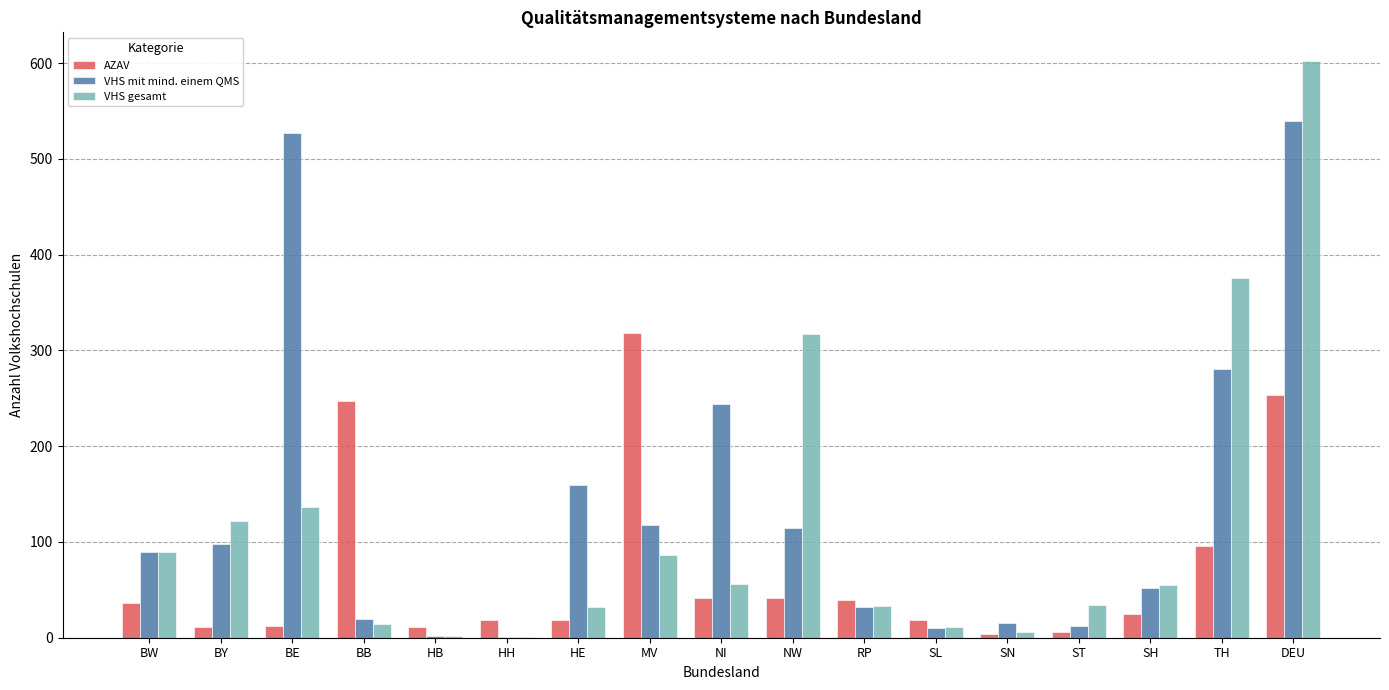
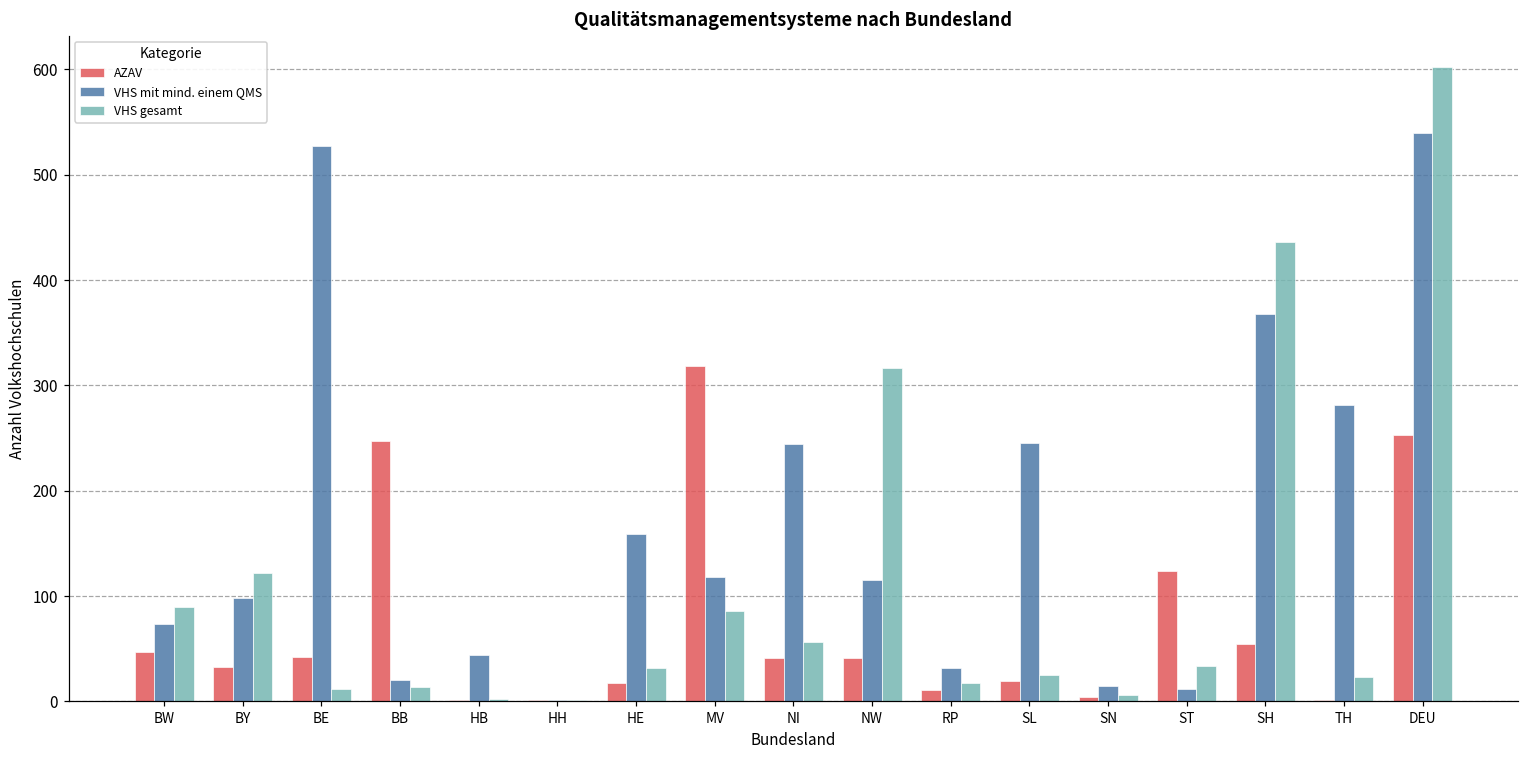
AZAV, BW: 40 -> 50
VHS mit mind. einem QMS, BW: 90 -> 70
AZAV, BY: 10 -> 30
AZAV, BE: 10 -> 40
VHS gesamt, BE: 140 -> 10
AZAV, HB: 10 -> 0
VHS mit mind. einem QMS, HB: 0 -> 40
AZAV, HH: 20 -> 0
AZAV, RP: 40 -> 10
VHS gesamt, RP: 30 -> 20
VHS mit mind. einem QMS, SL: 10 -> 250
VHS gesamt, SL: 10 -> 30
AZAV, ST: 10 -> 120
AZAV, SH: 30 -> 60
VHS mit mind. einem QMS, SH: 50 -> 370
VHS gesamt, SH: 60 -> 440
AZAV, TH: 100 -> 0
VHS gesamt, TH: 380 -> 20
